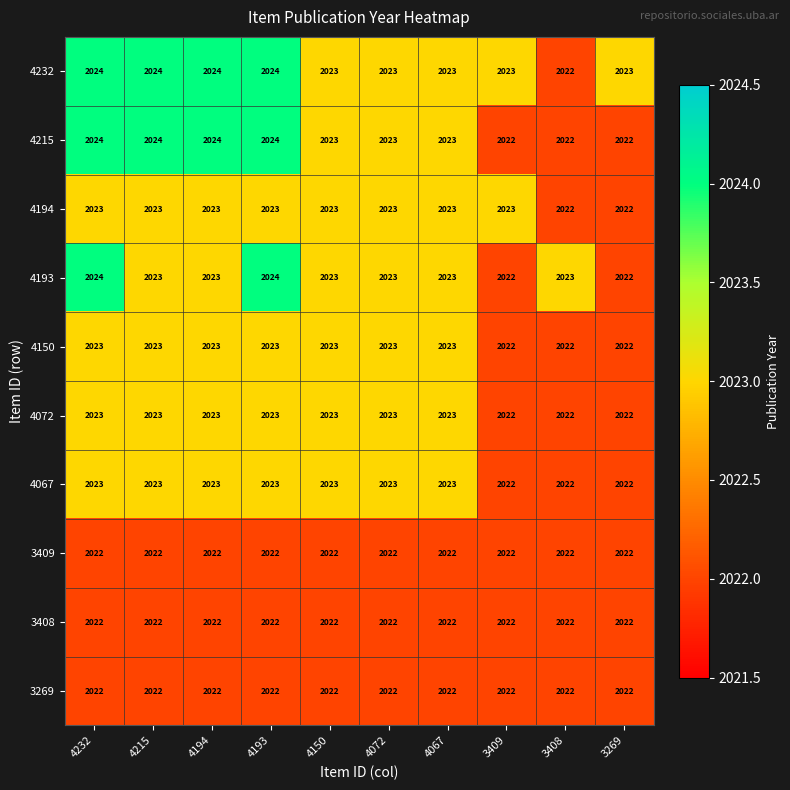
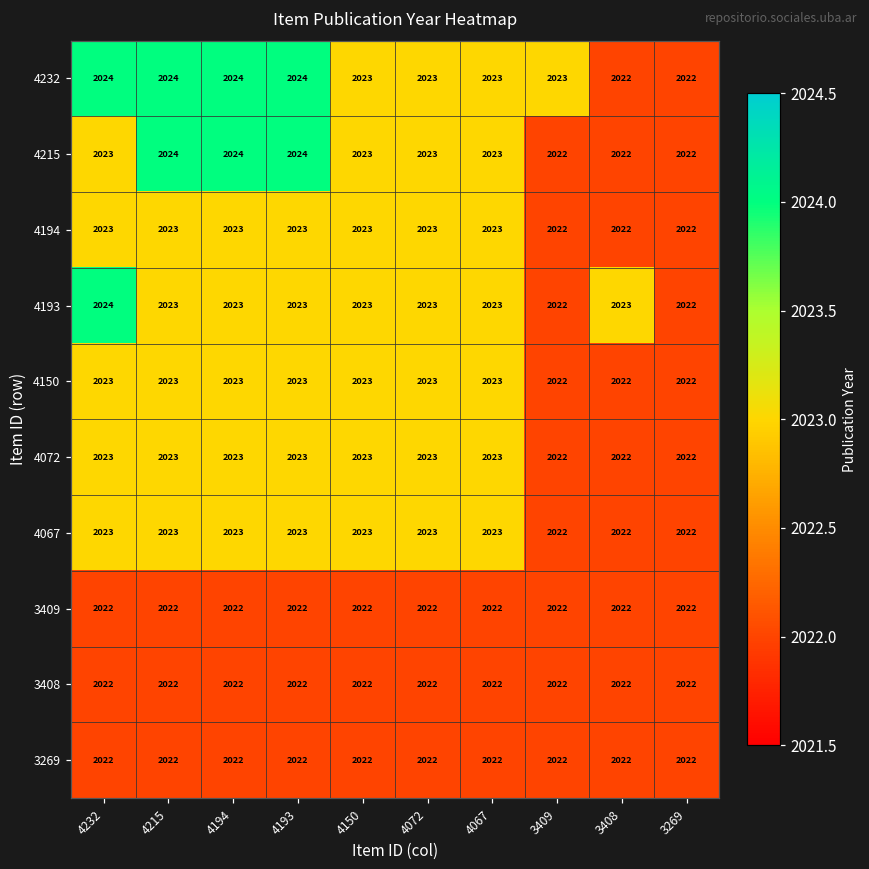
4232, 3269: 2023 -> 2022
4215, 4232: 2024 -> 2023
4194, 3409: 2023 -> 2022
4193, 4193: 2024 -> 2023
